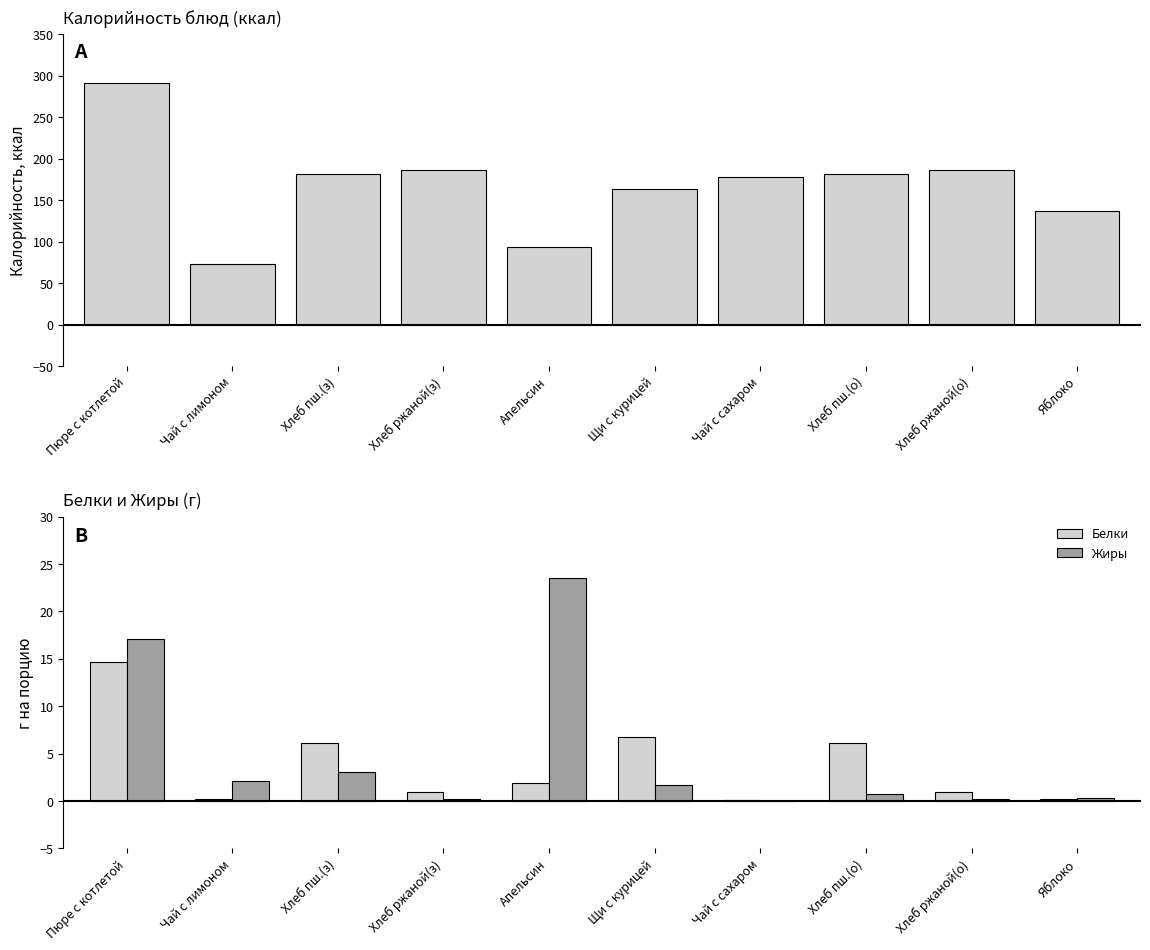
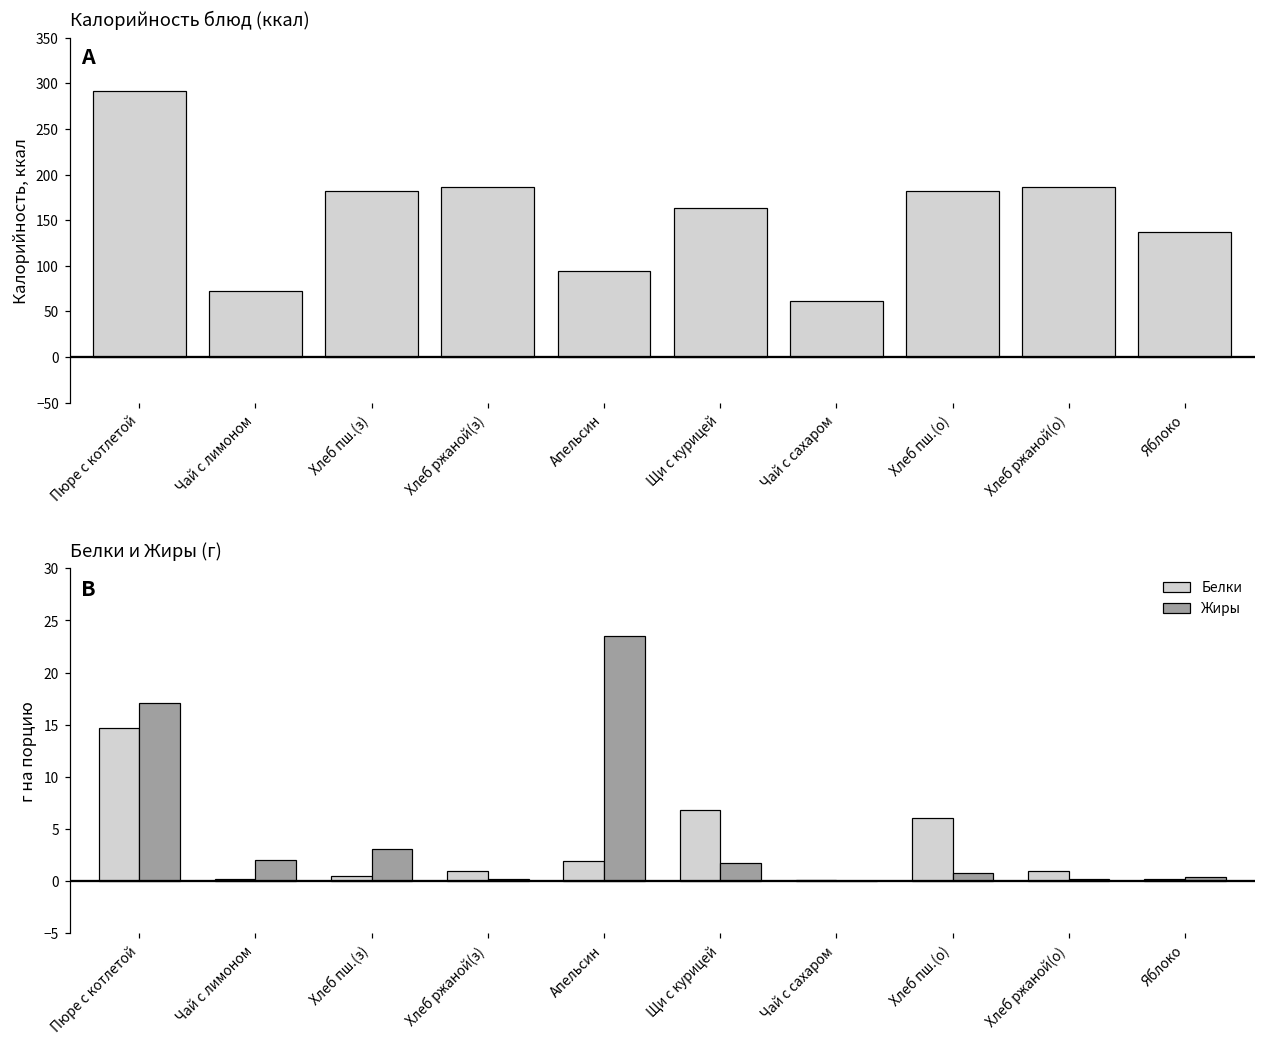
Калорийность блюд (ккал), Чай с сахаром: 180 -> 60
Белки и Жиры (г), Белки, Хлеб пш.(з): 6 -> 1
